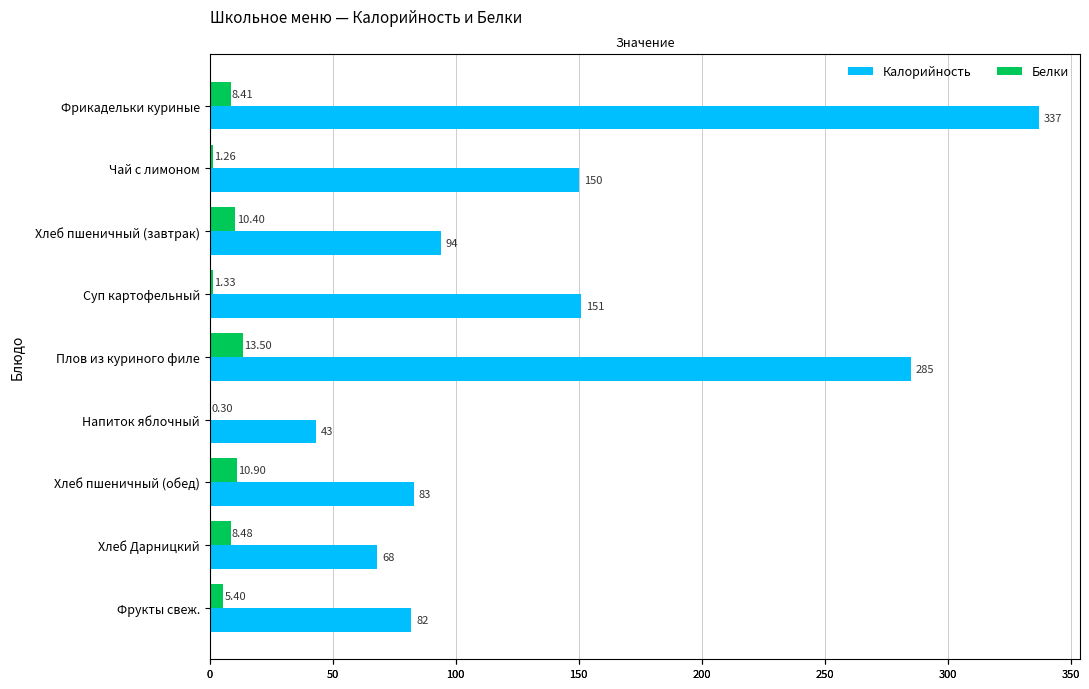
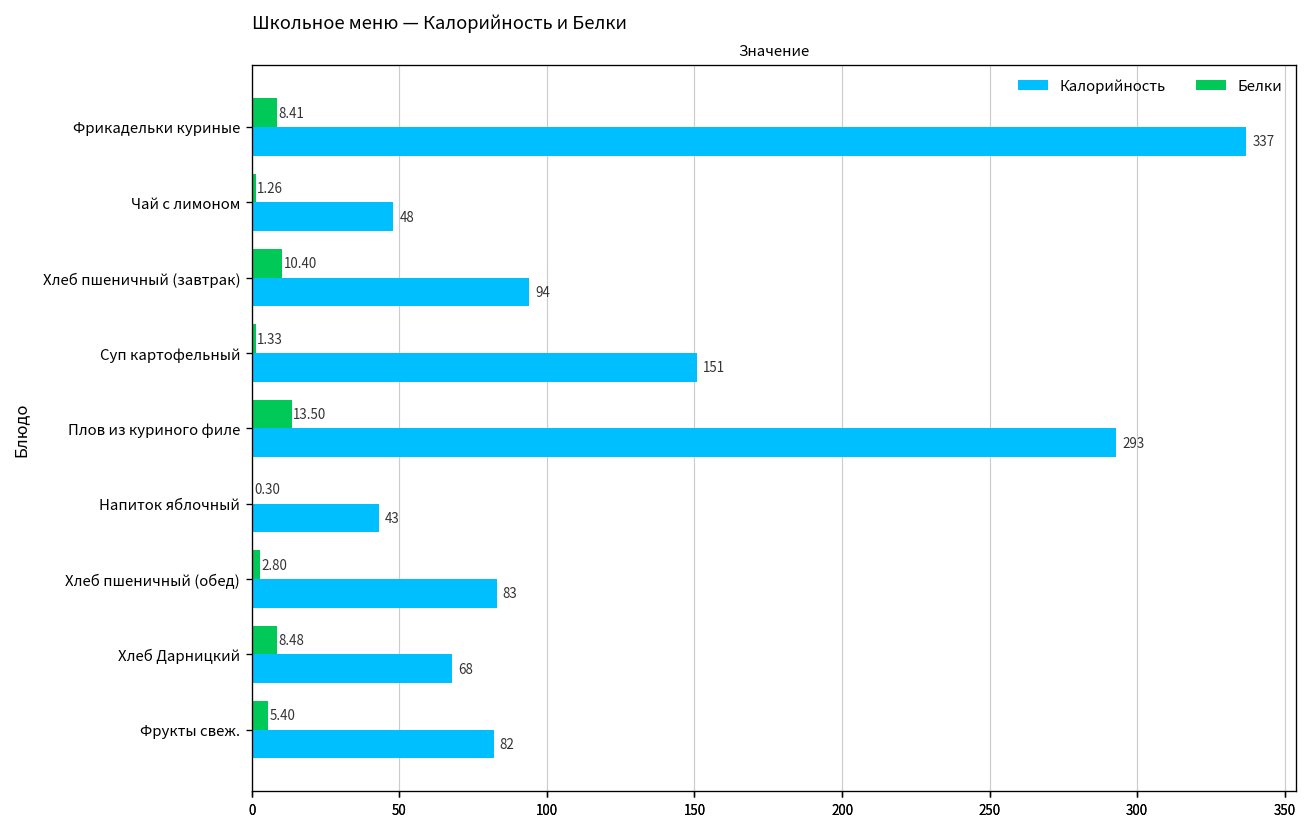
Калорийность, Чай с лимоном: 150 -> 48
Калорийность, Плов из куриного филе: 285 -> 293
Белки, Хлеб пшеничный (обед): 10.90 -> 2.80
